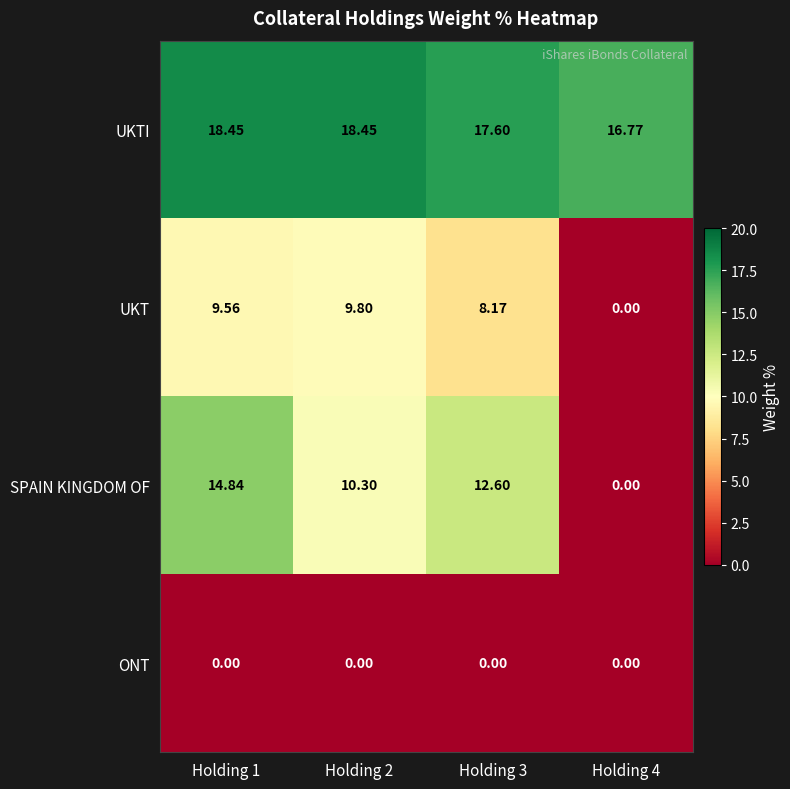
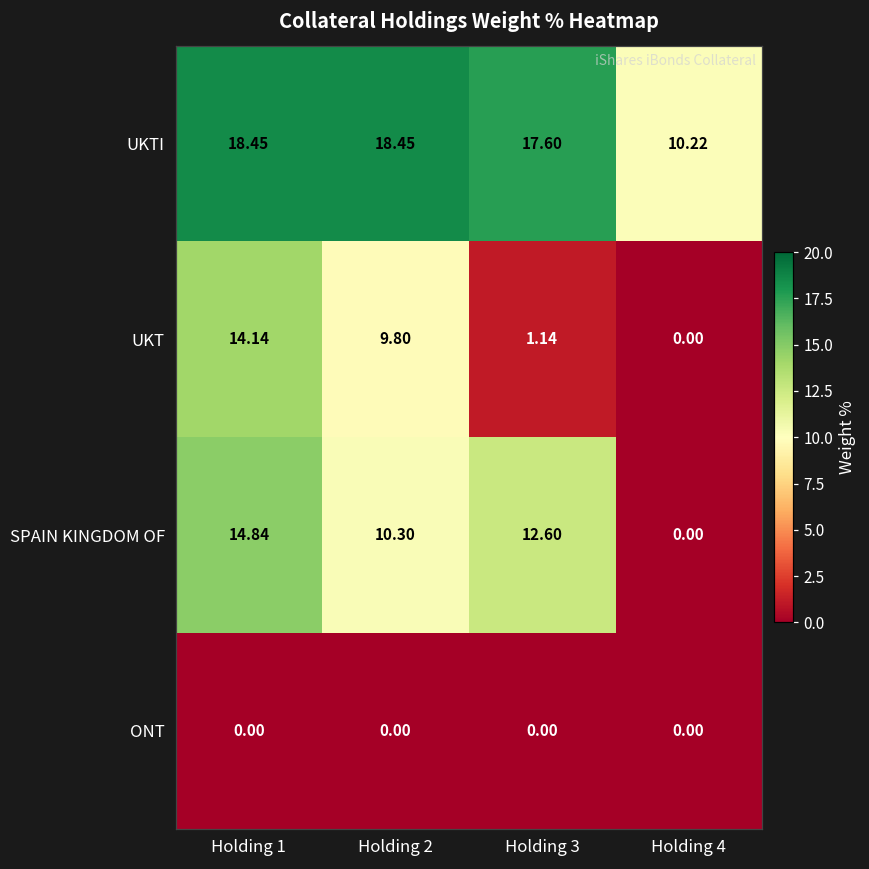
UKTI, Holding 4: 16.77 -> 10.22
UKT, Holding 1: 9.56 -> 14.14
UKT, Holding 3: 8.17 -> 1.14
